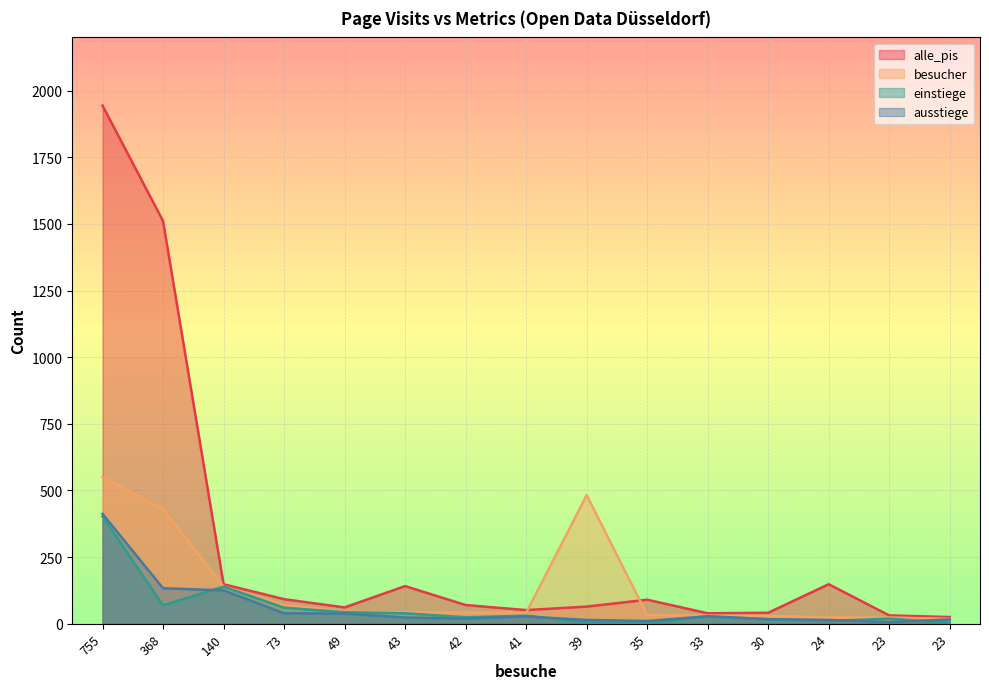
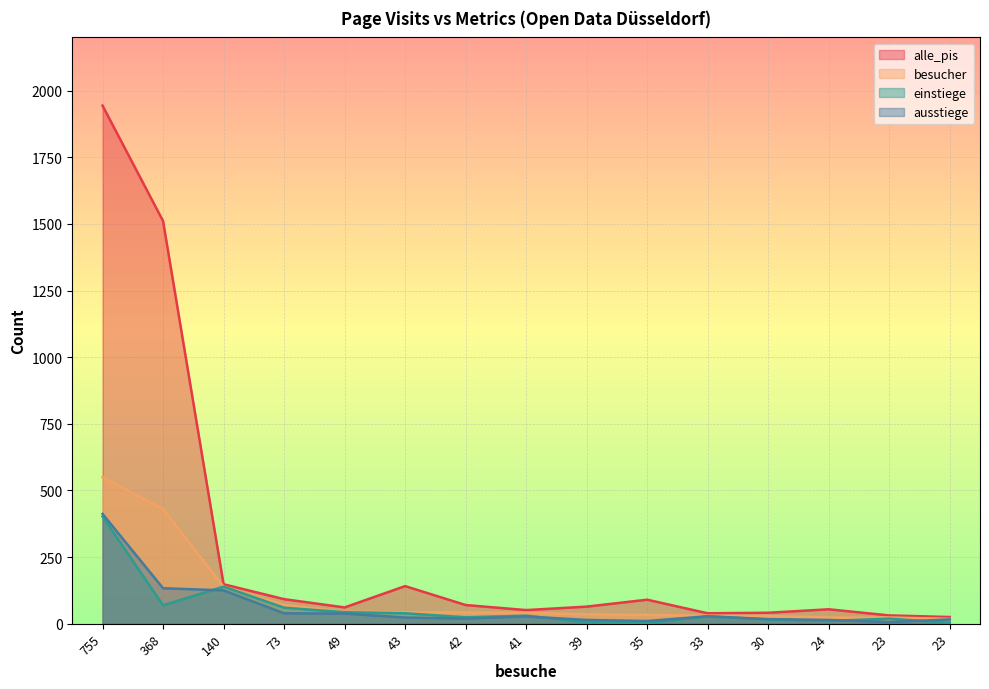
besucher, 39: 480 -> 40
alle_pis, 24: 150 -> 50
